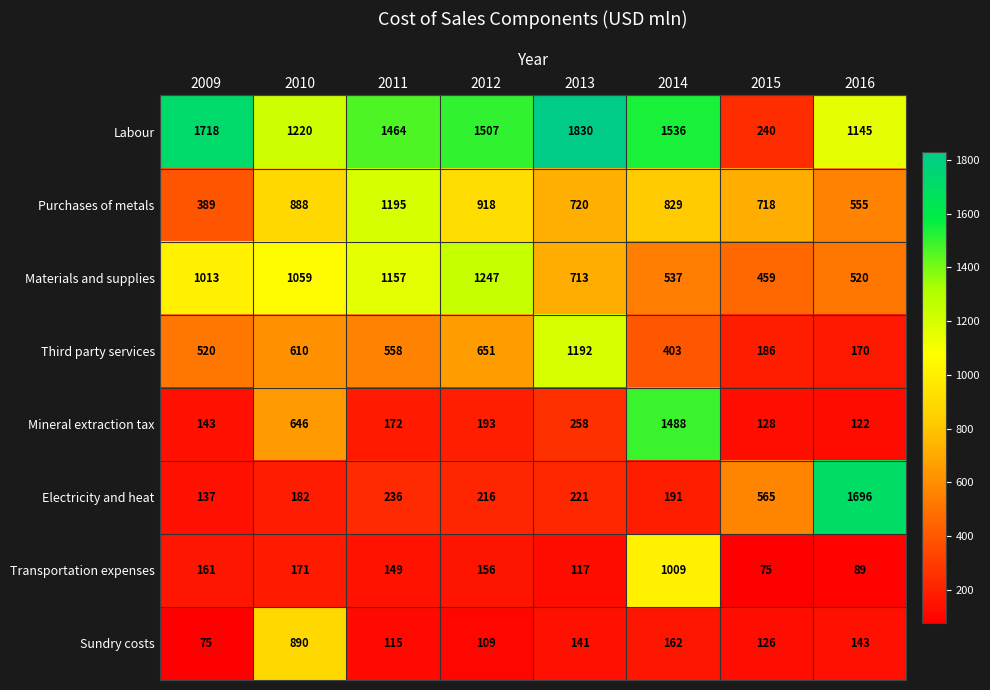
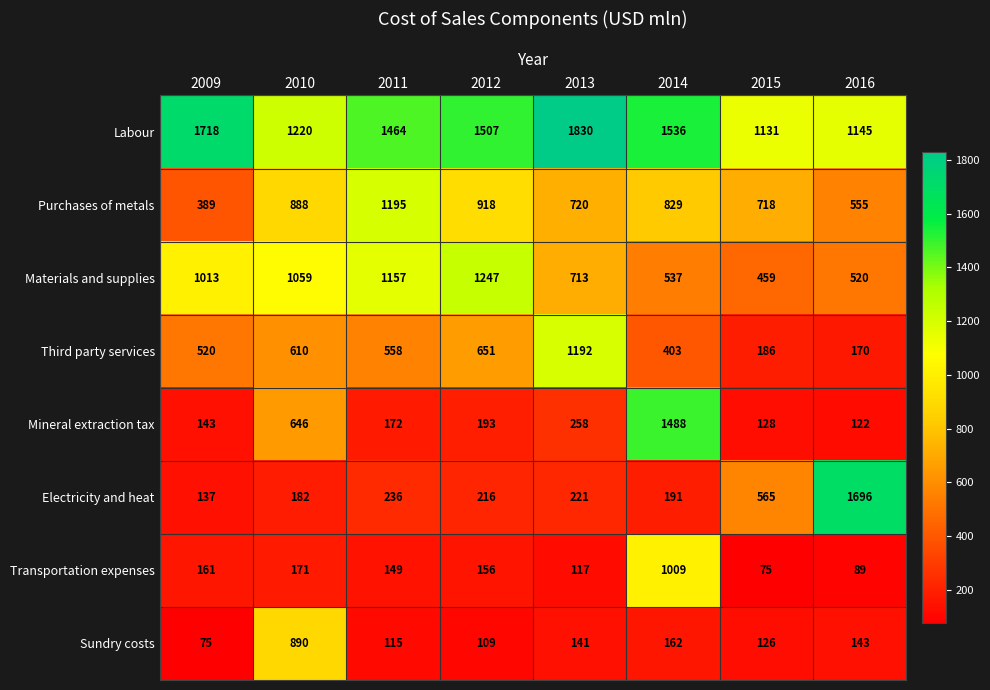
Labour, 2015: 240 -> 1131
